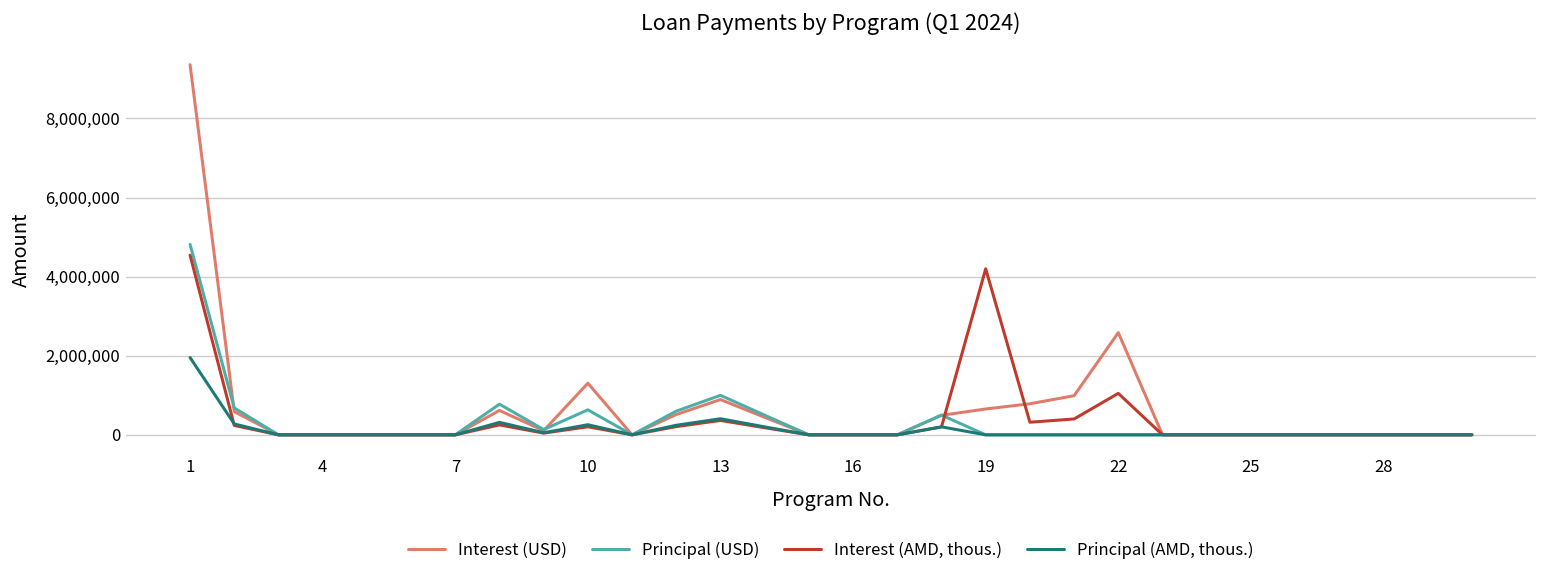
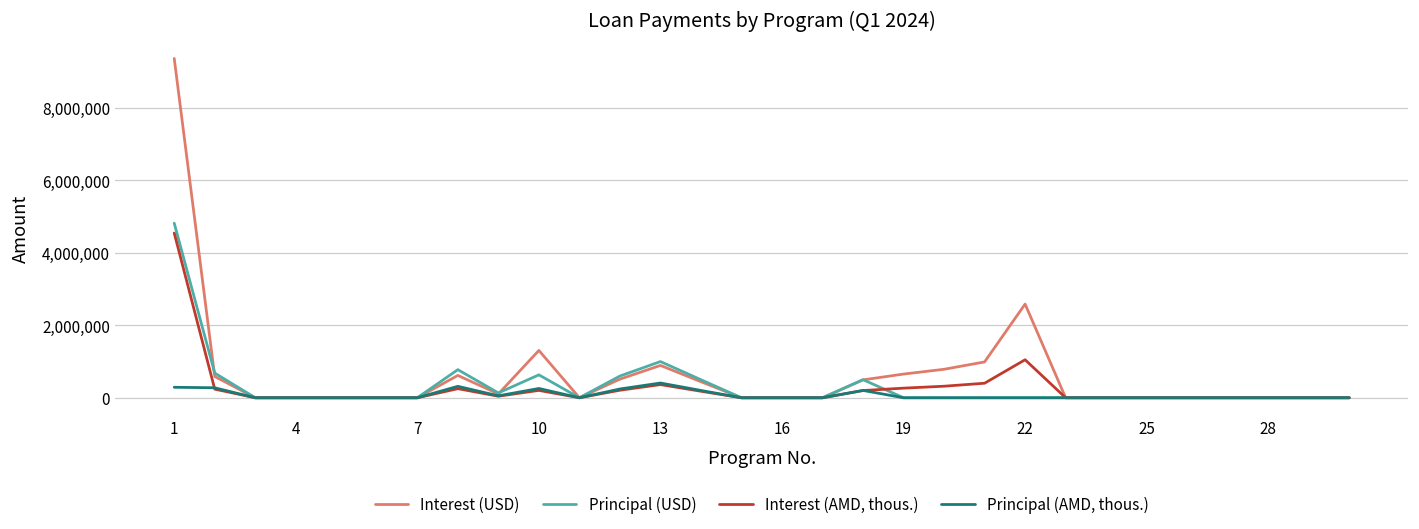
Principal (AMD, thous.), 1: 2,000,000 -> 300,000
Interest (AMD, thous.), 19: 4,200,000 -> 300,000
